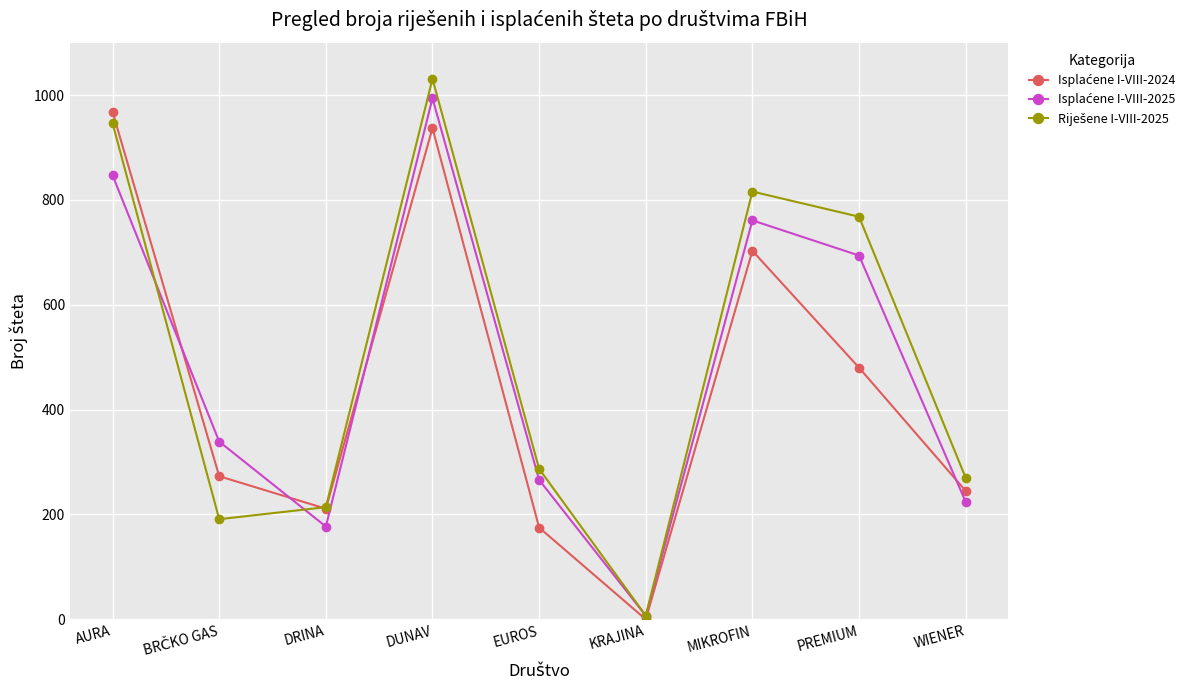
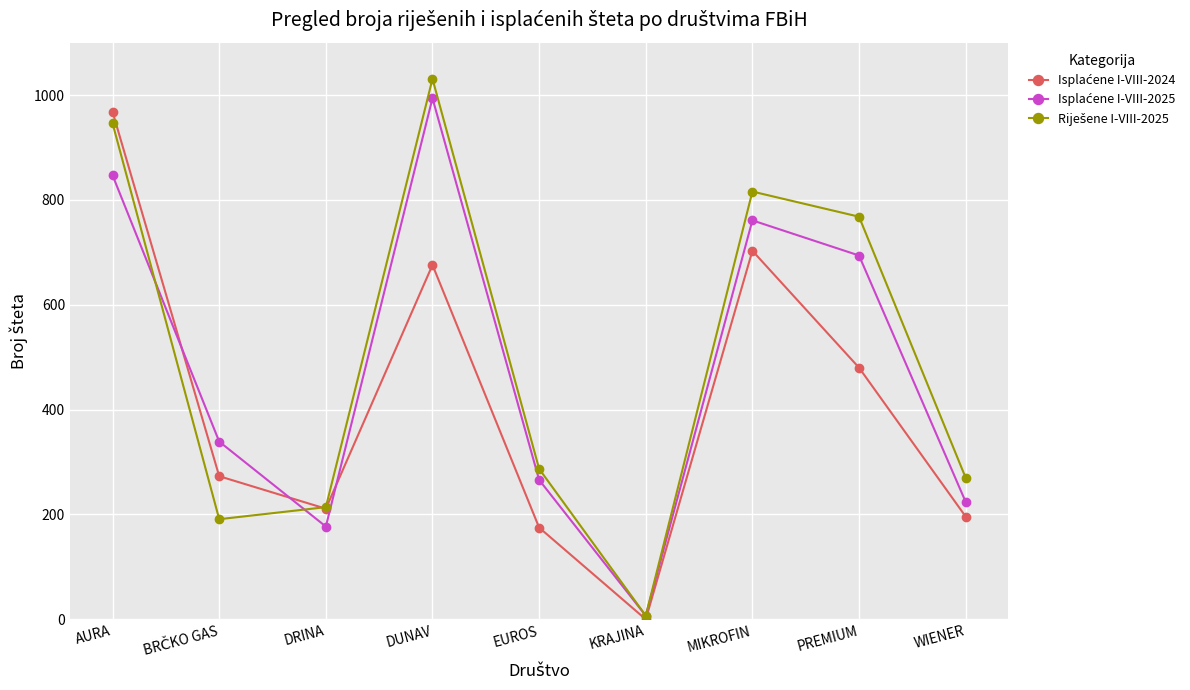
Isplaćene I-VIII-2024, DUNAV: 940 -> 680
Isplaćene I-VIII-2024, WIENER: 250 -> 200
